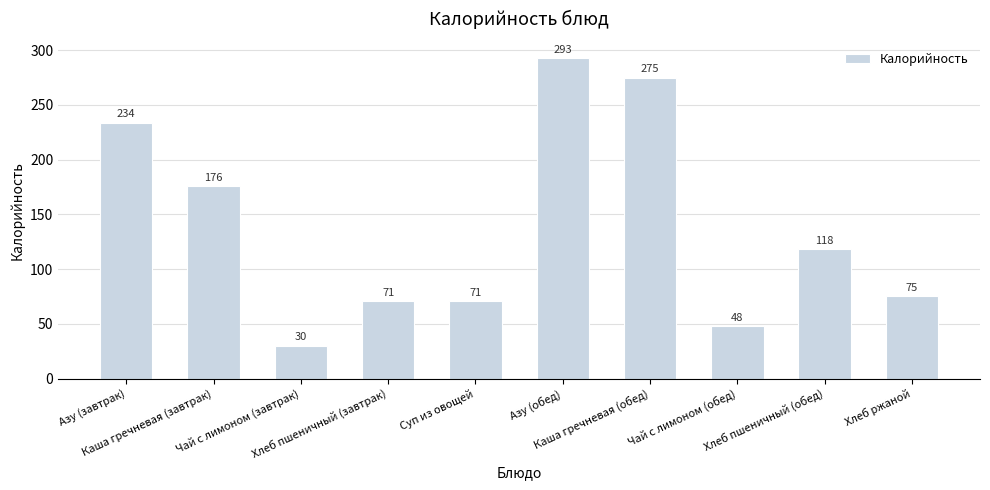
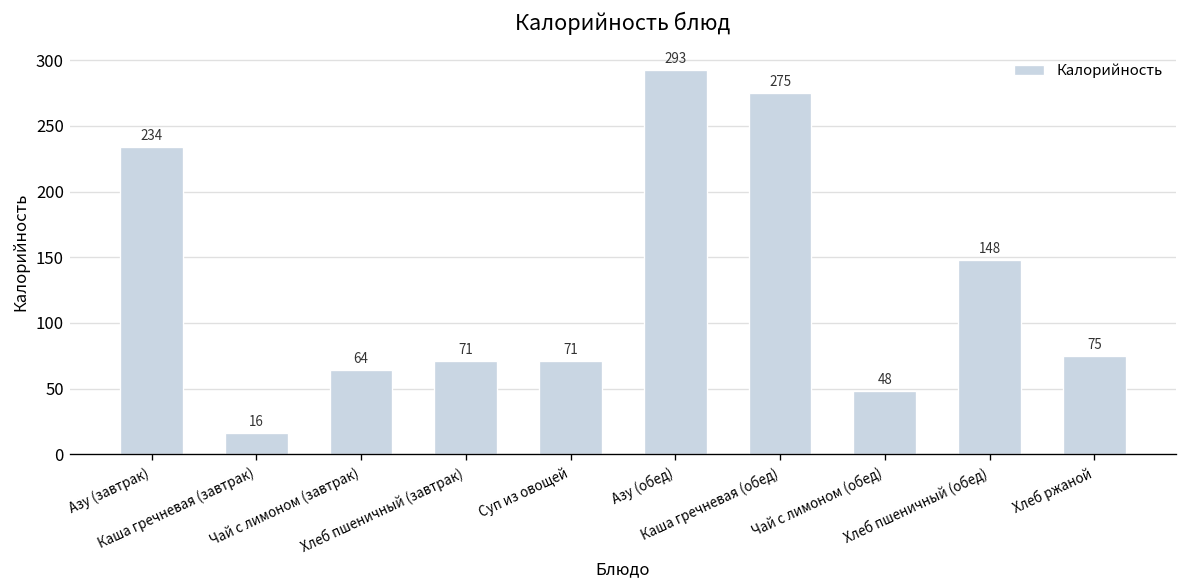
Каша гречневая (завтрак): 176 -> 16
Чай с лимоном (завтрак): 30 -> 64
Хлеб пшеничный (обед): 118 -> 148
